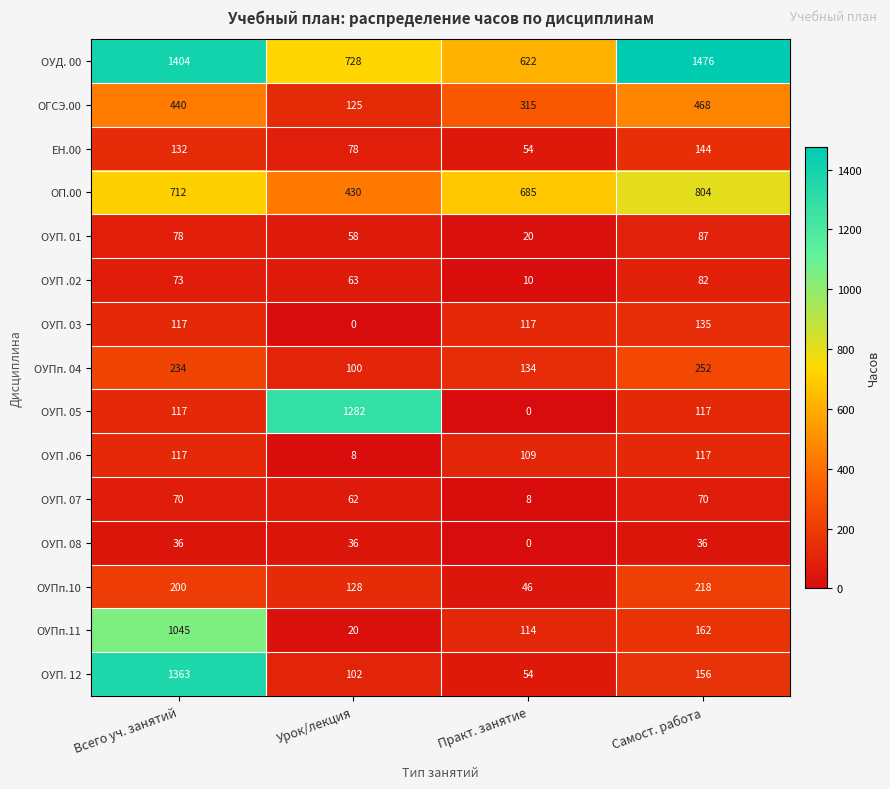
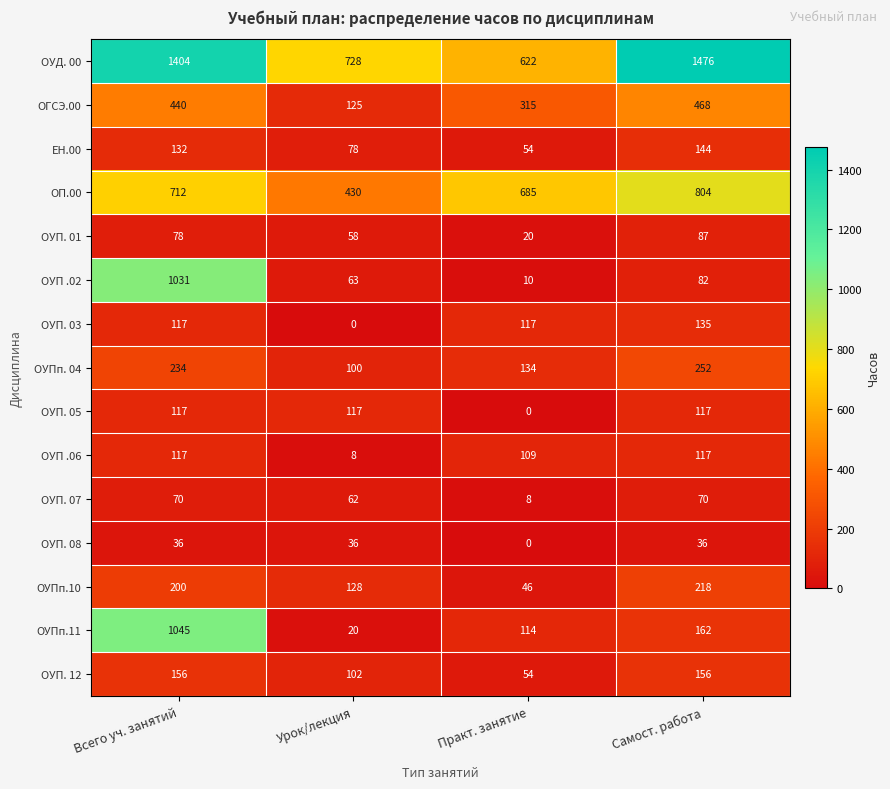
ОУП .02, Всего уч. занятий: 73 -> 1031
ОУП. 05, Урок/лекция: 1282 -> 117
ОУП. 12, Всего уч. занятий: 1363 -> 156
